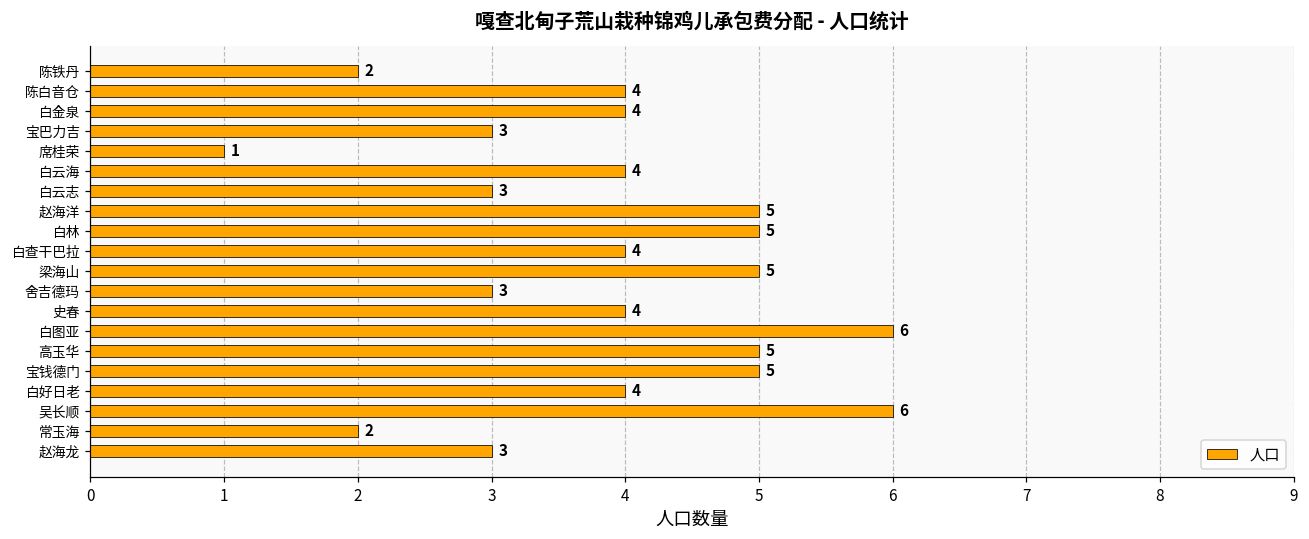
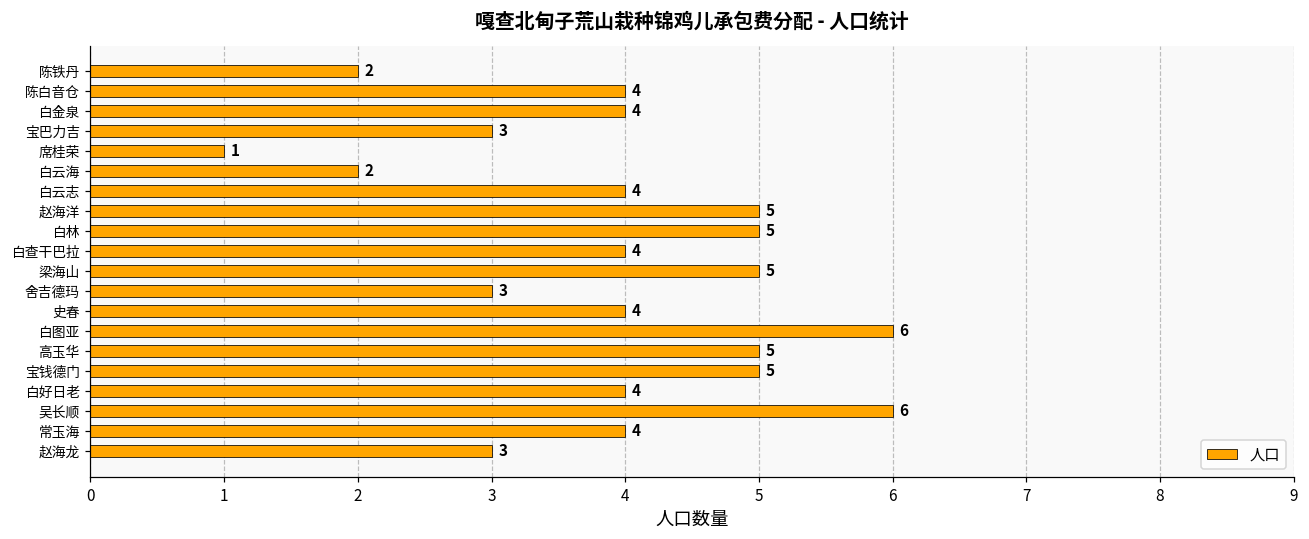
白云海: 4 -> 2
白云志: 3 -> 4
常玉海: 2 -> 4
